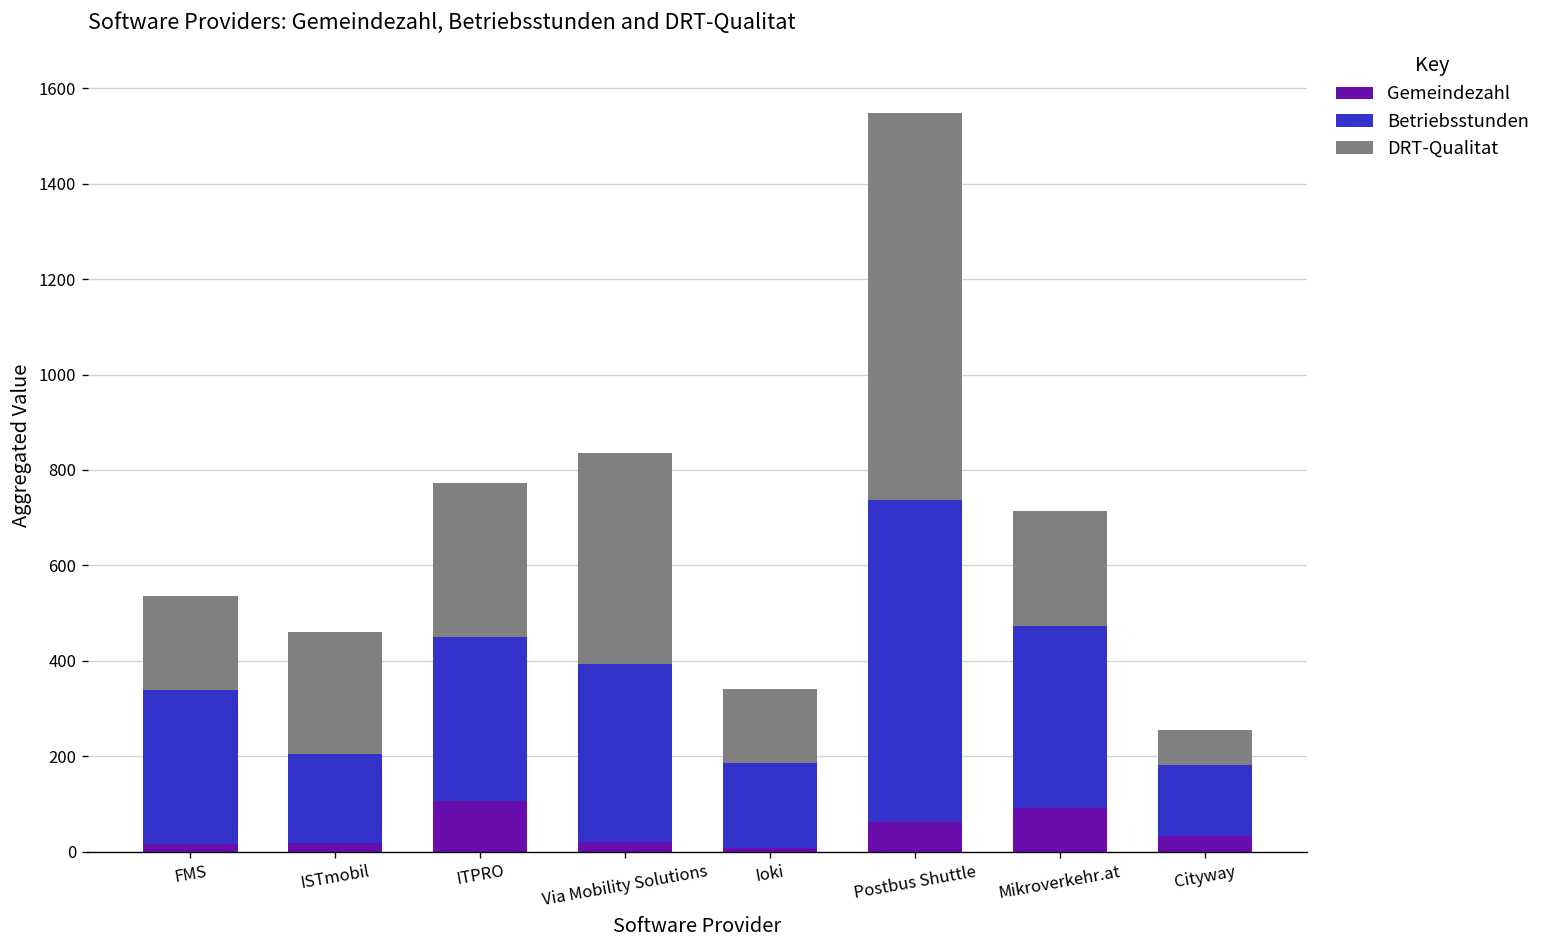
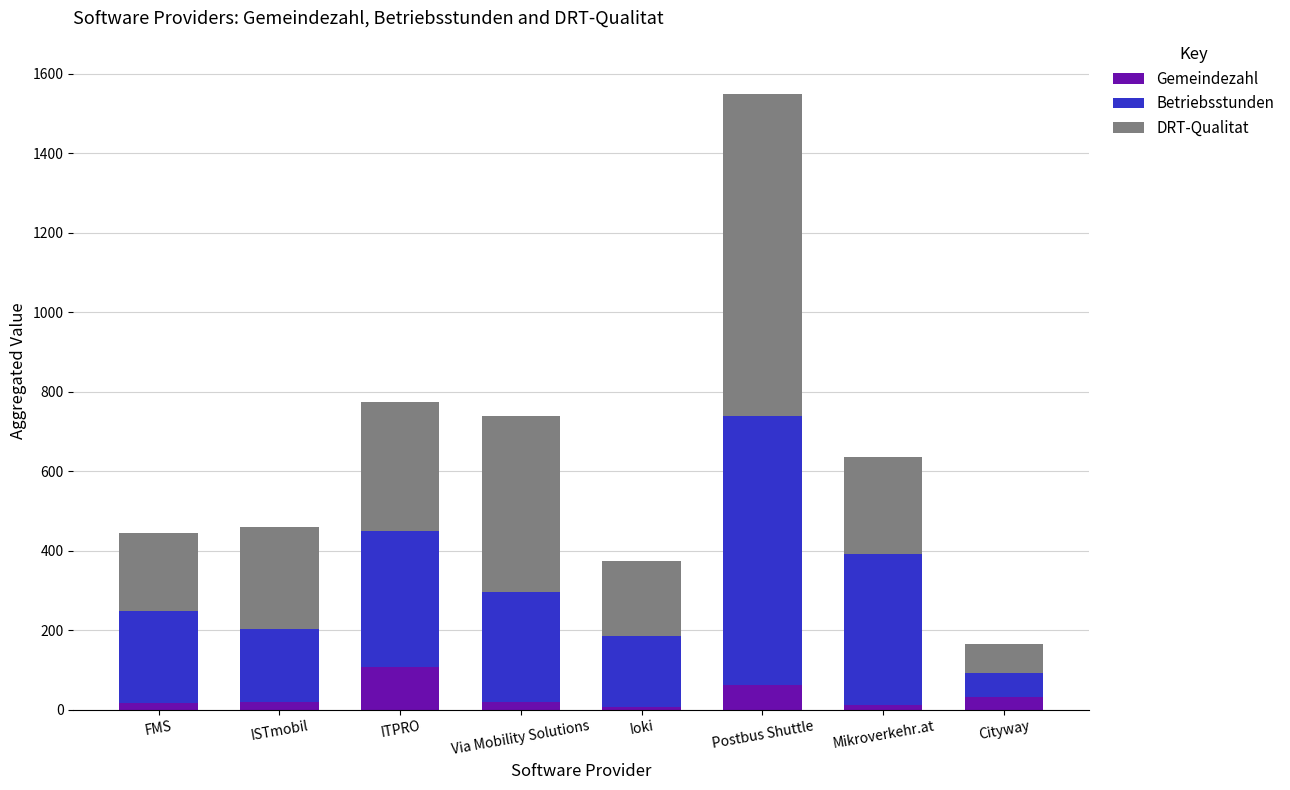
Betriebsstunden, FMS: 320 -> 230
Betriebsstunden, Via Mobility Solutions: 370 -> 280
DRT-Qualitat, Ioki: 150 -> 190
Gemeindezahl, Mikroverkehr.at: 90 -> 10
Betriebsstunden, Cityway: 150 -> 60
